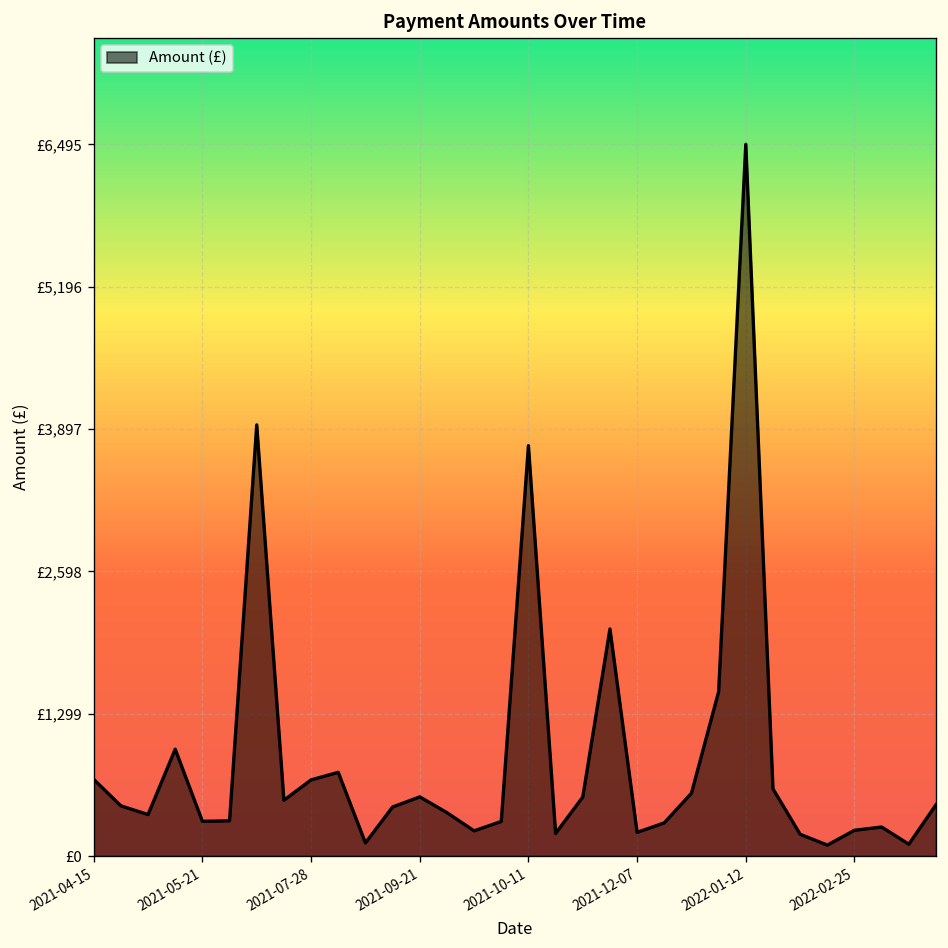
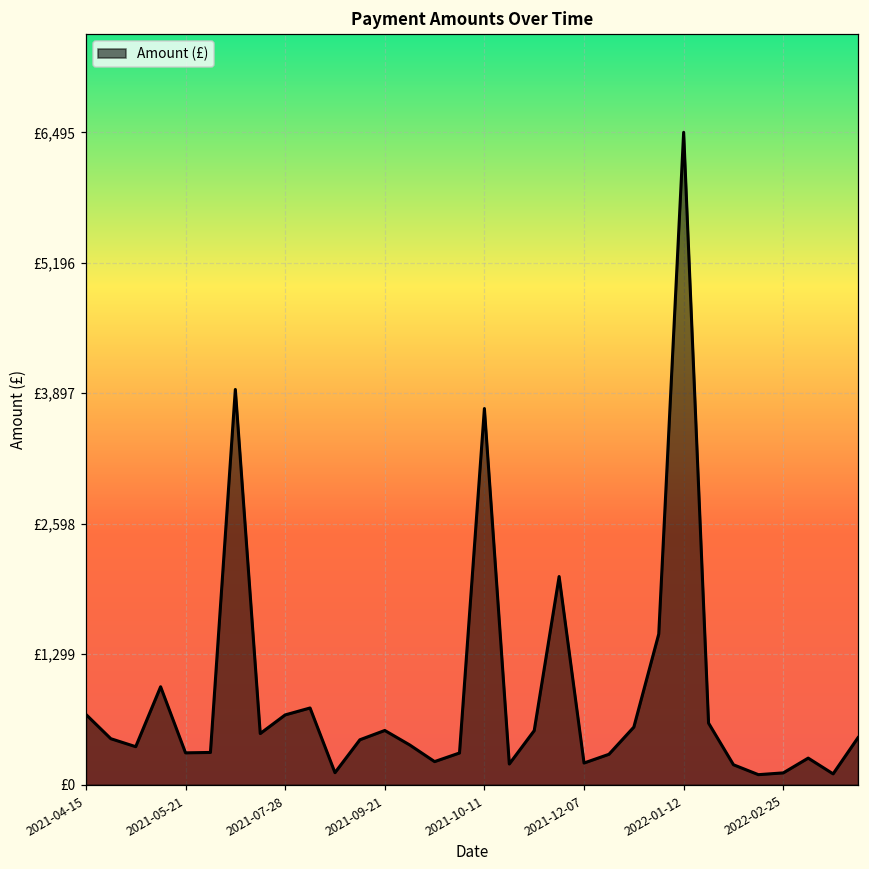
2022-02-25: £200 -> £100
